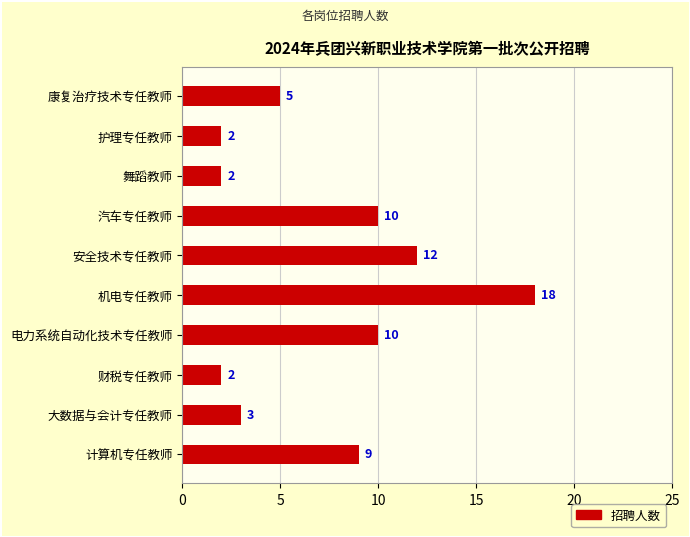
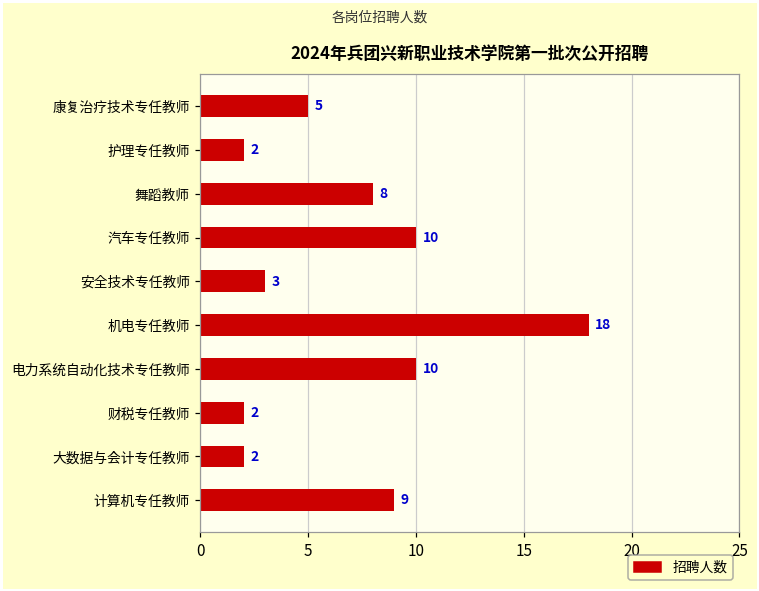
舞蹈教师: 2 -> 8
安全技术专任教师: 12 -> 3
大数据与会计专任教师: 3 -> 2
